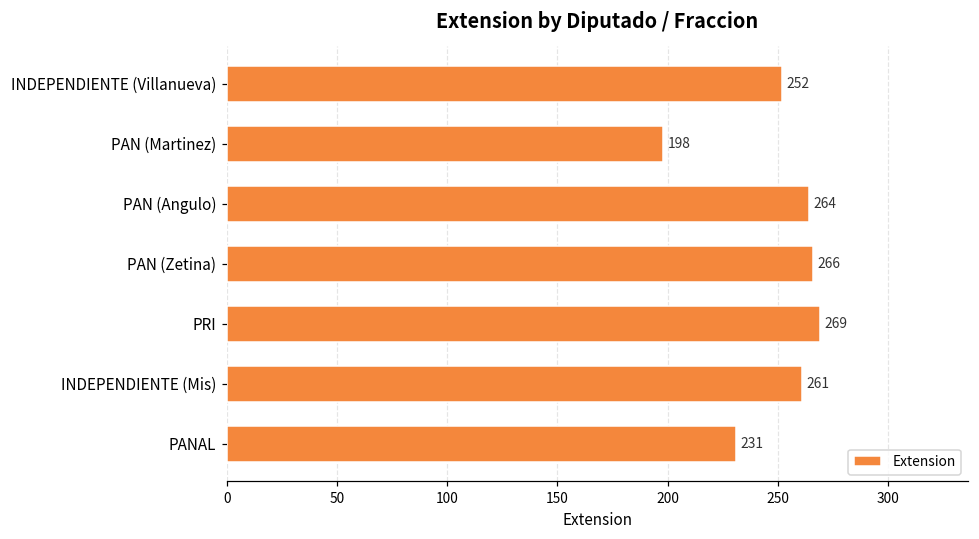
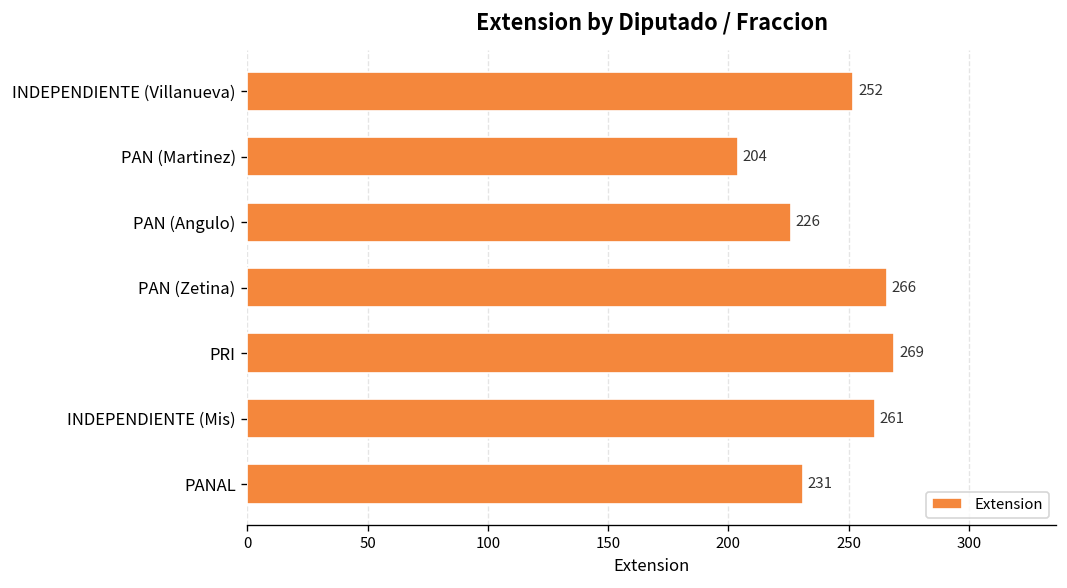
PAN (Martinez): 198 -> 204
PAN (Angulo): 264 -> 226
